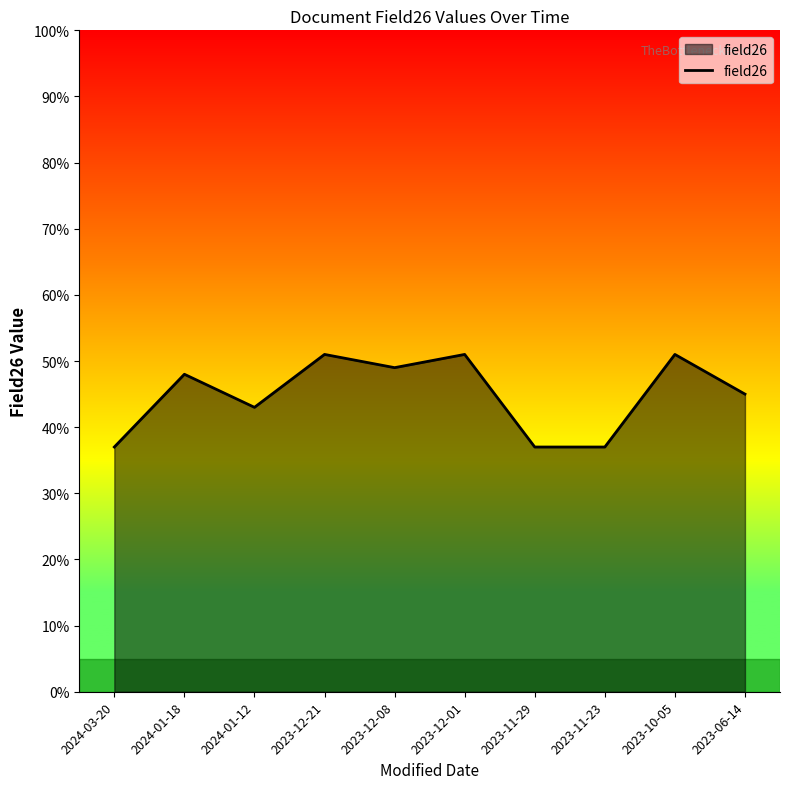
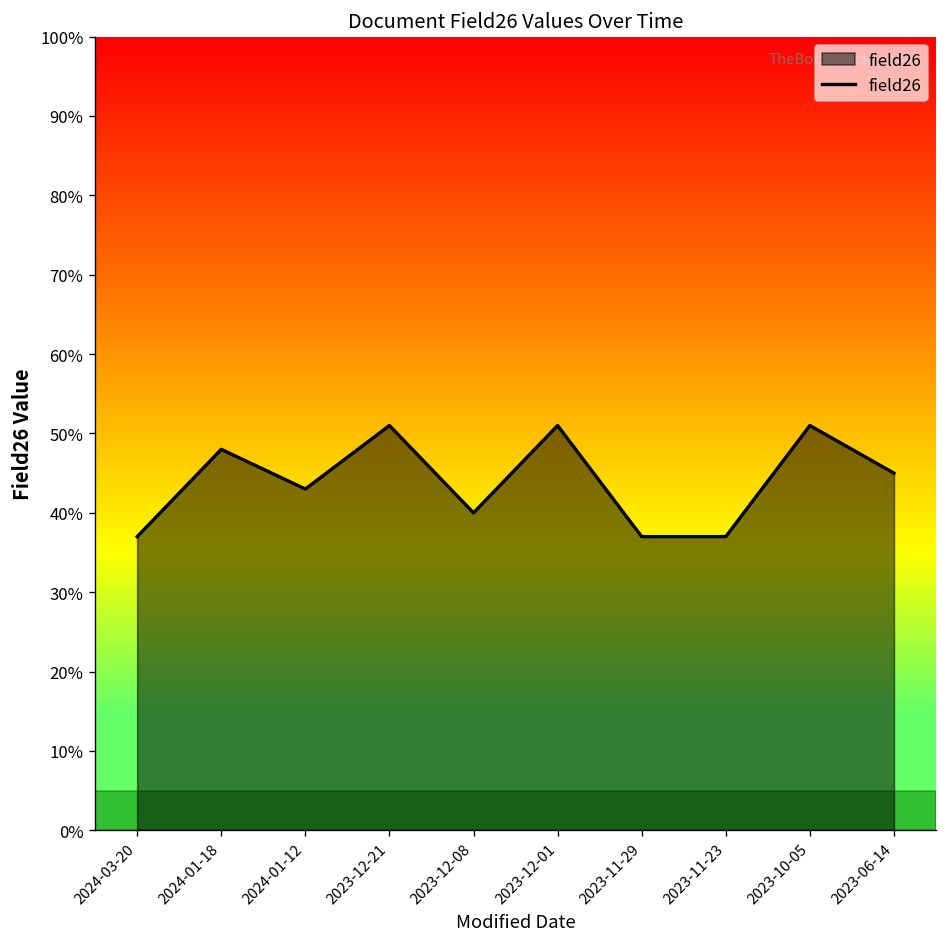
2023-12-08: 49% -> 40%
